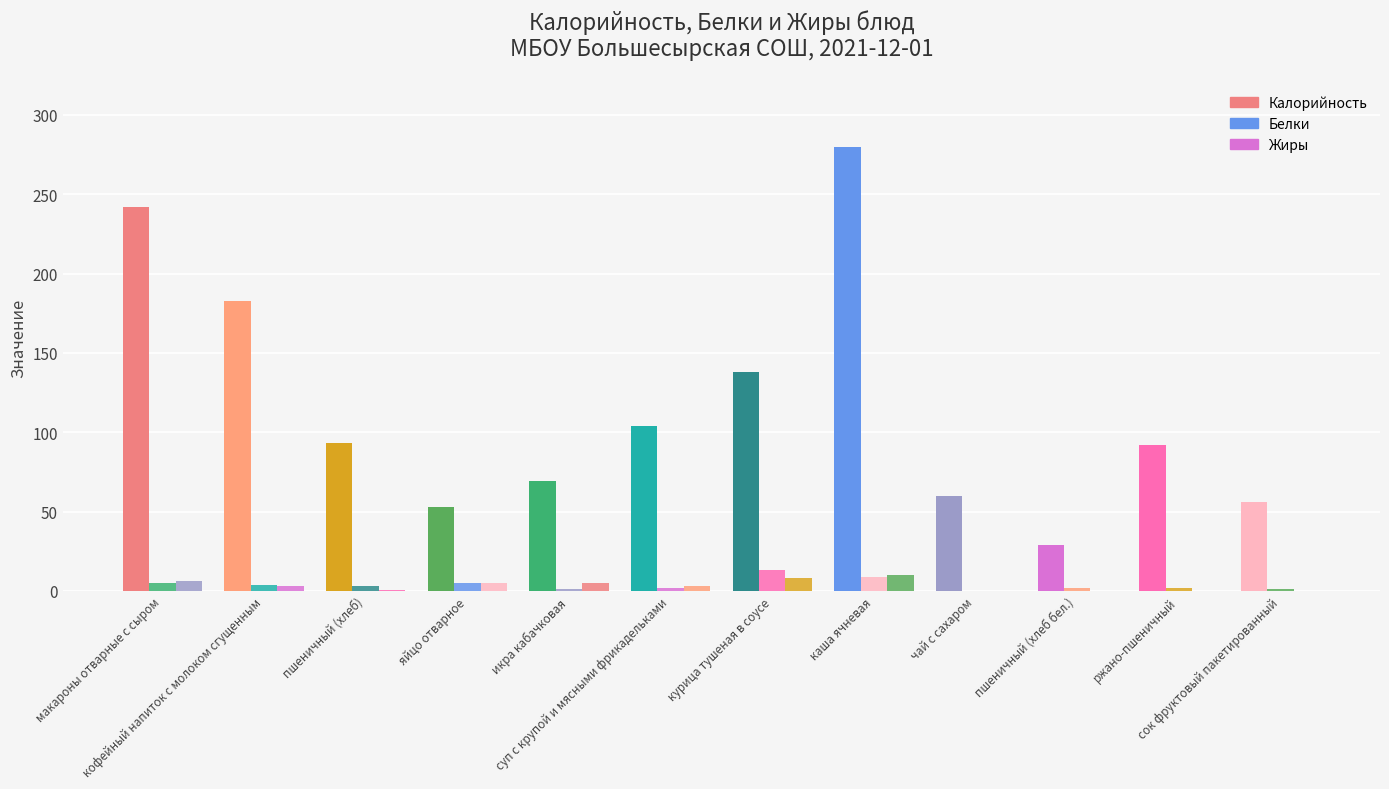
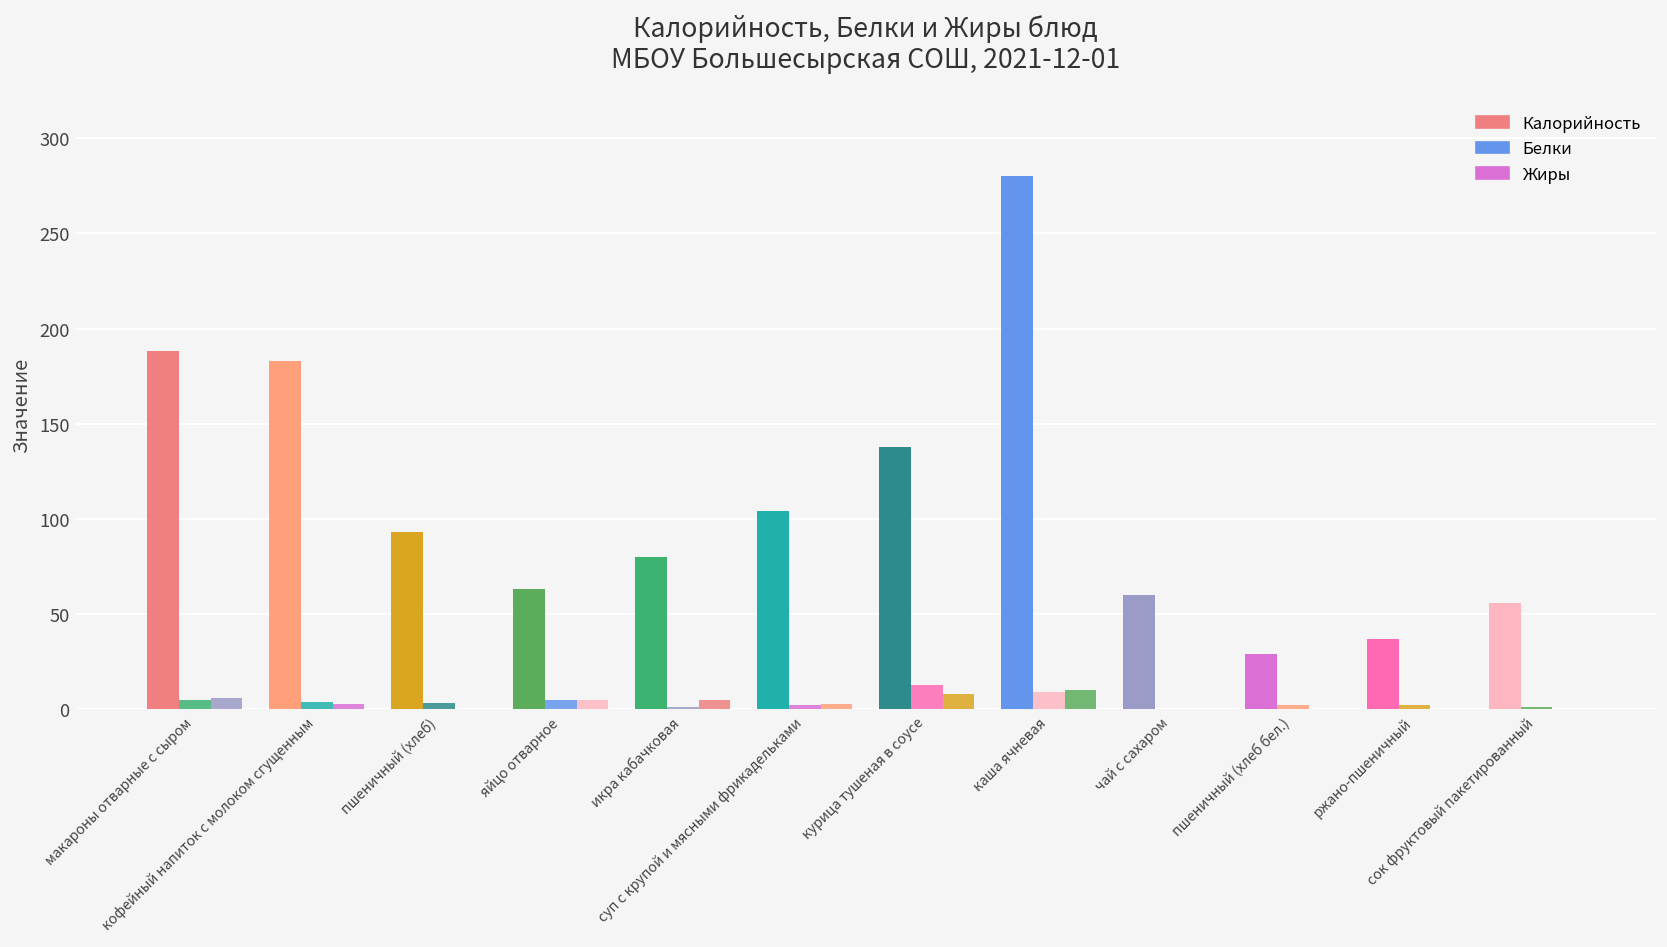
Калорийность, макароны отварные с сыром: 242 -> 188
Калорийность, яйцо отварное: 53 -> 63
Калорийность, икра кабачковая: 69 -> 80
Калорийность, ржано-пшеничный: 92 -> 37
